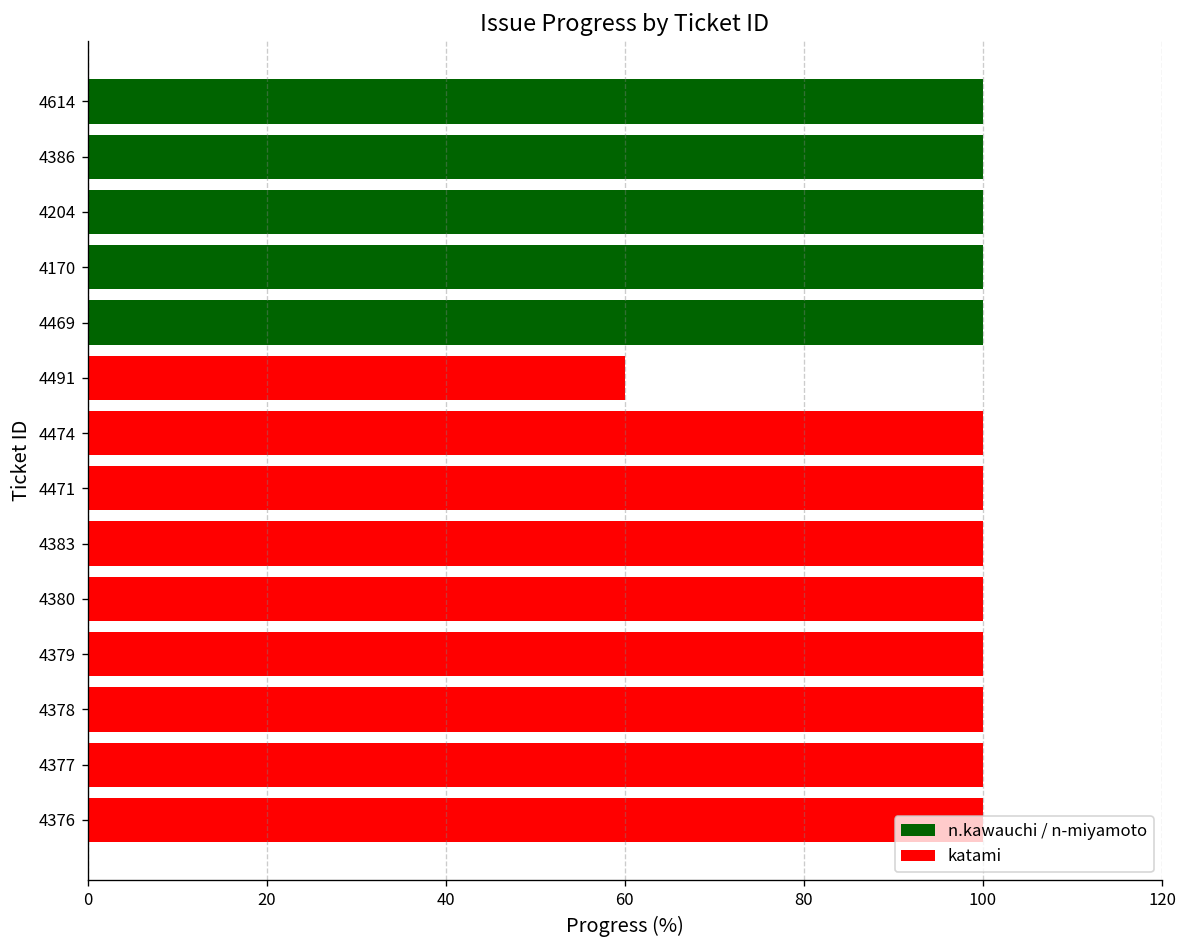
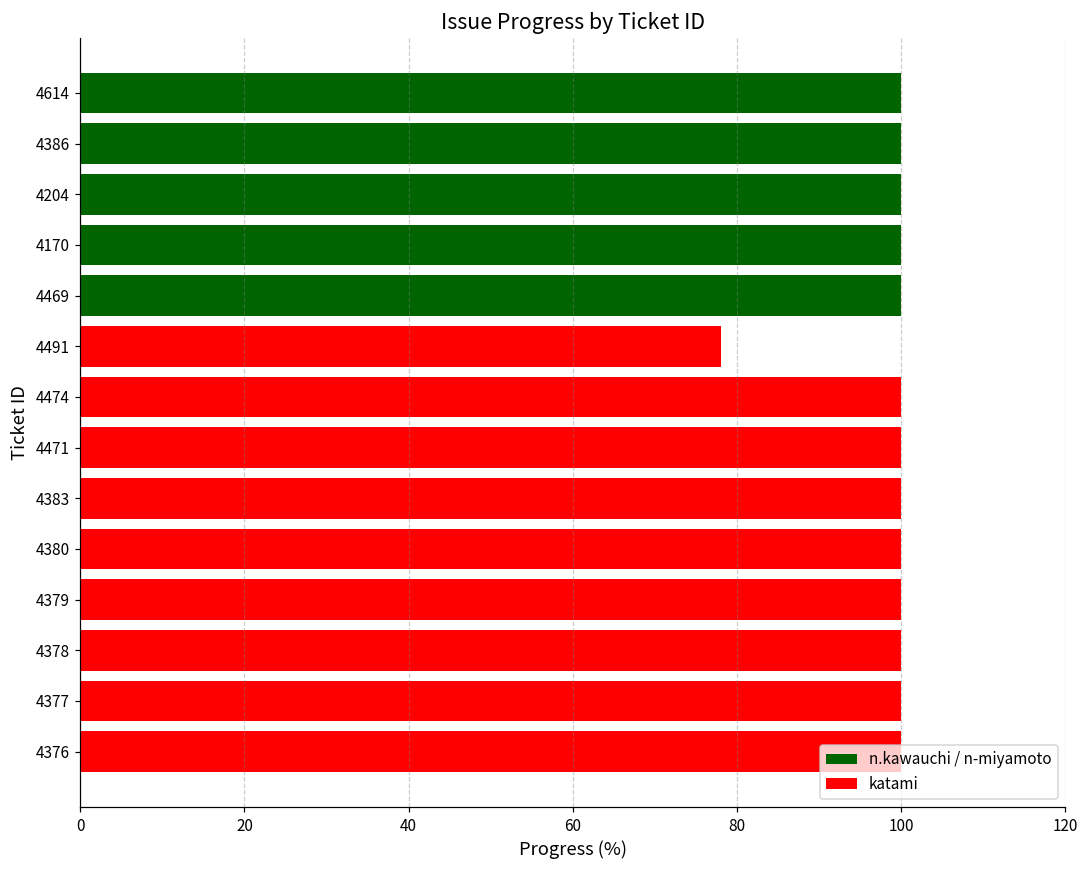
4491: 60 -> 78
